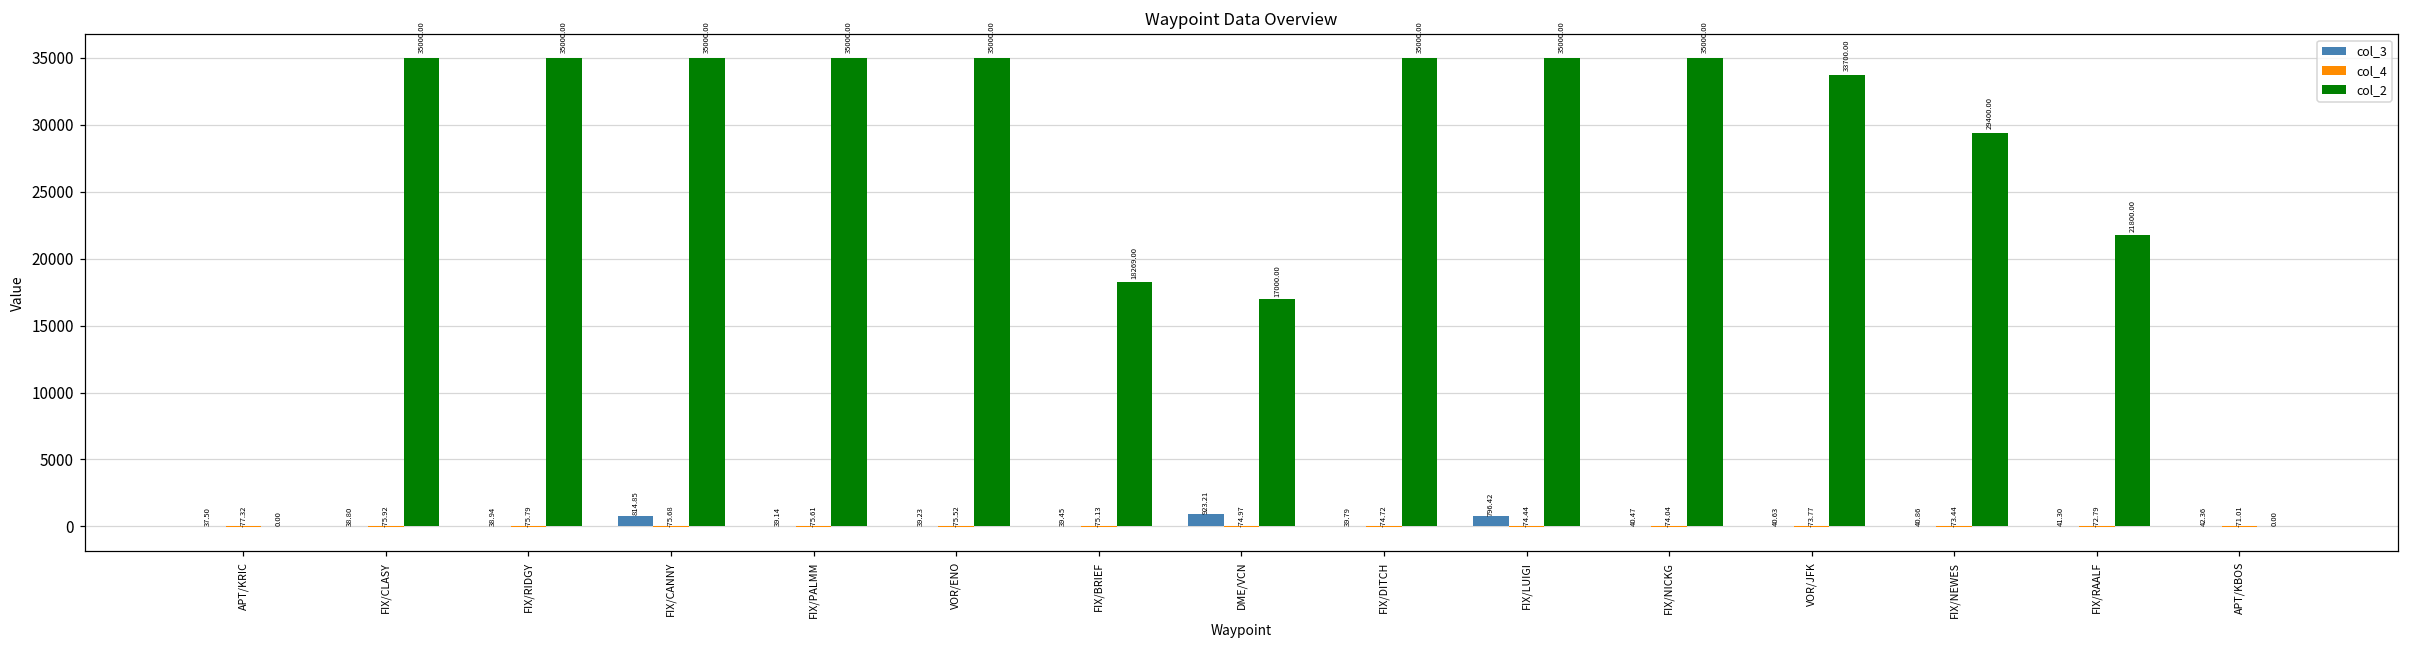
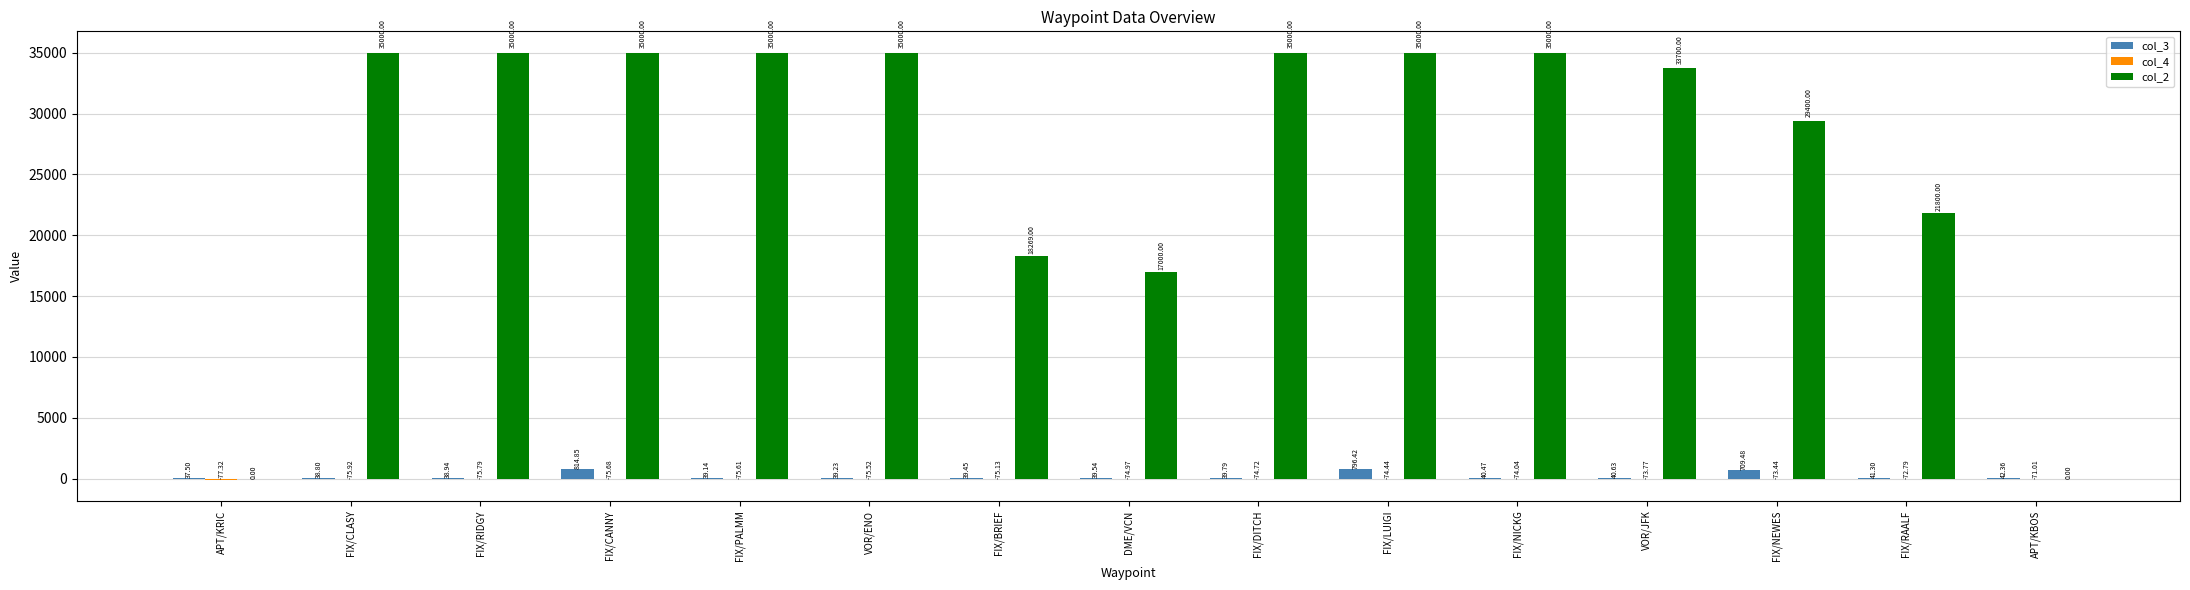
col_3, DME/VCN: 923.21 -> 39.54
col_3, FIX/NEWES: 40.86 -> 709.48
